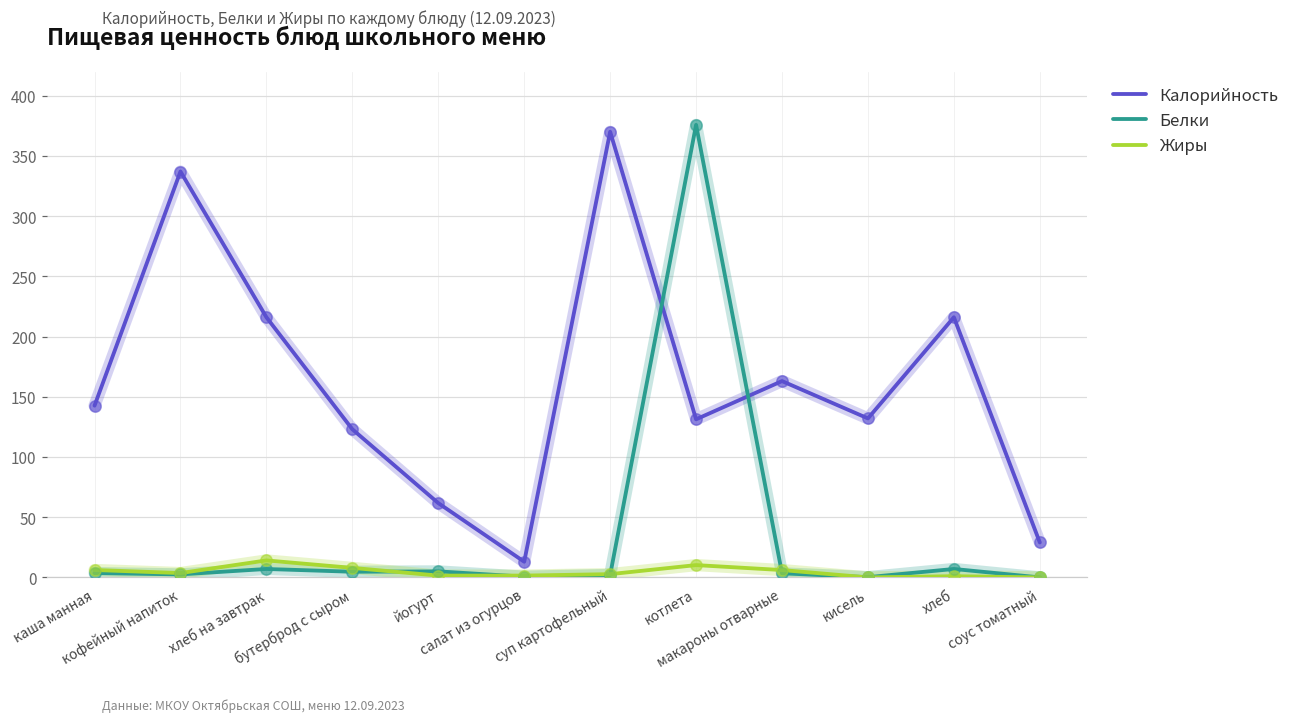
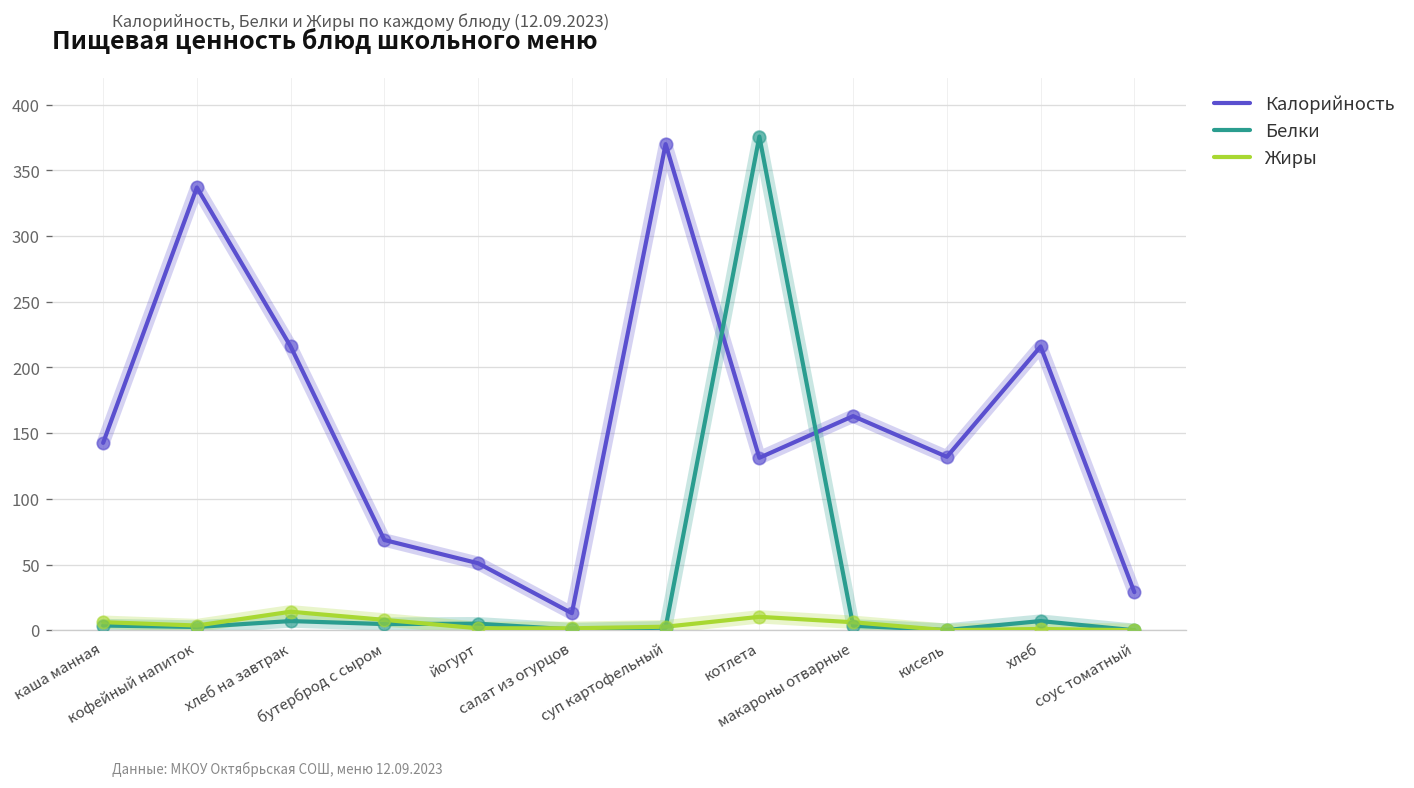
Калорийность, бутерброд с сыром: 123 -> 69
Калорийность, йогурт: 62 -> 51
